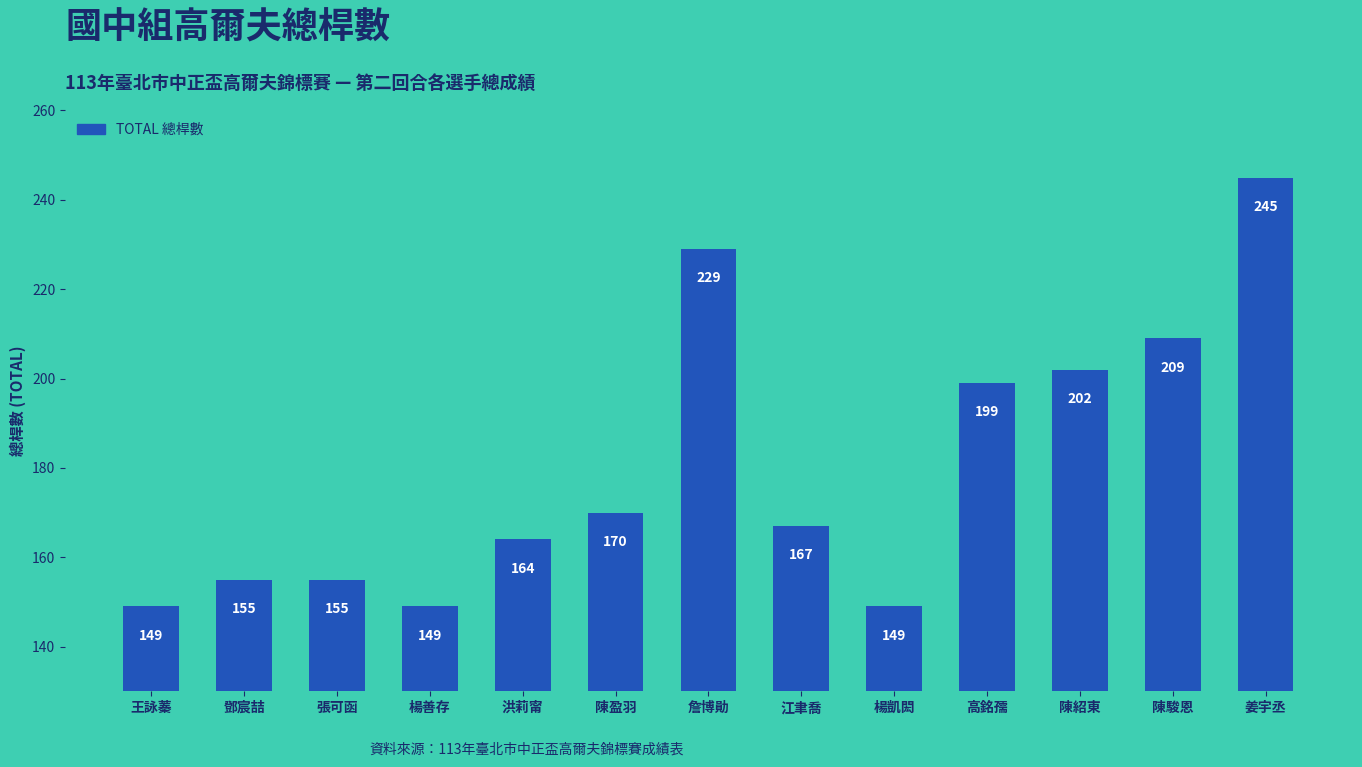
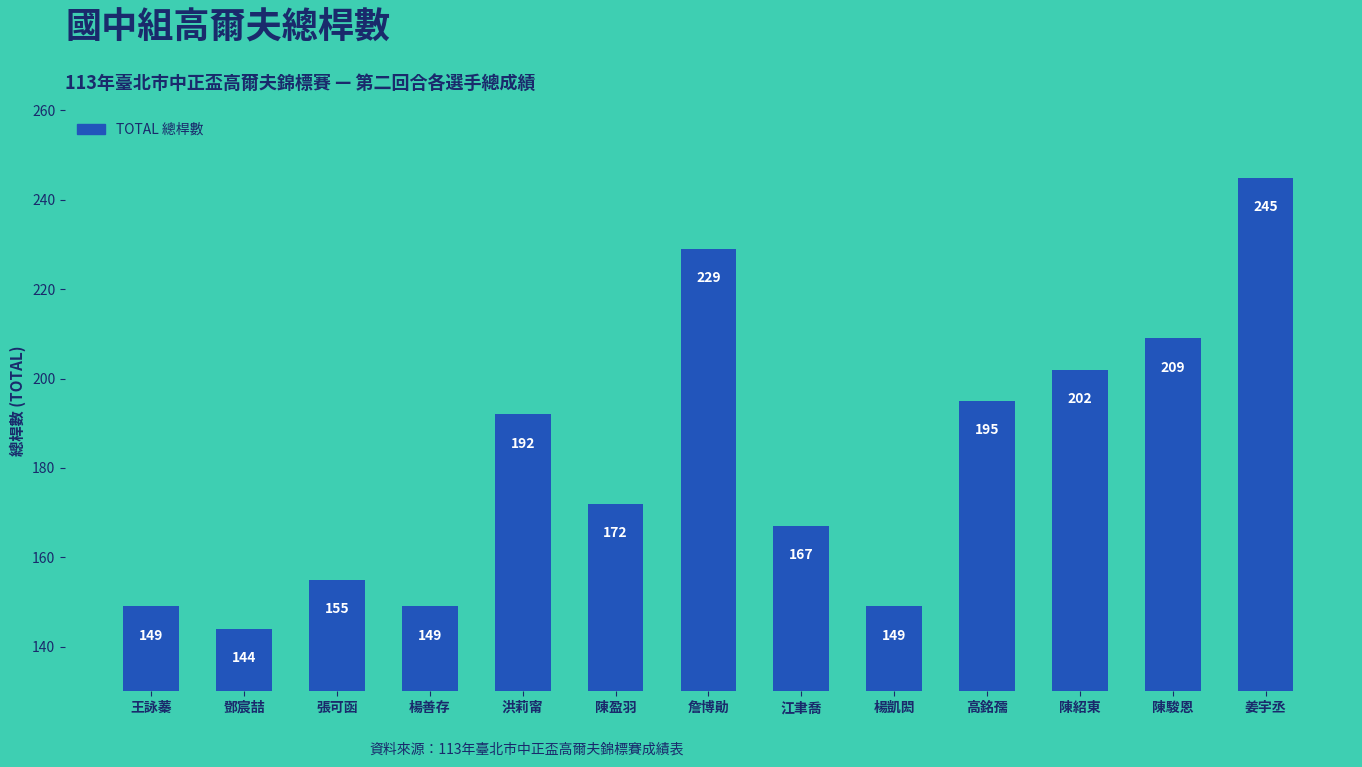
鄧宸喆: 155 -> 144
洪莉甯: 164 -> 192
陳盈羽: 170 -> 172
高銘孺: 199 -> 195
